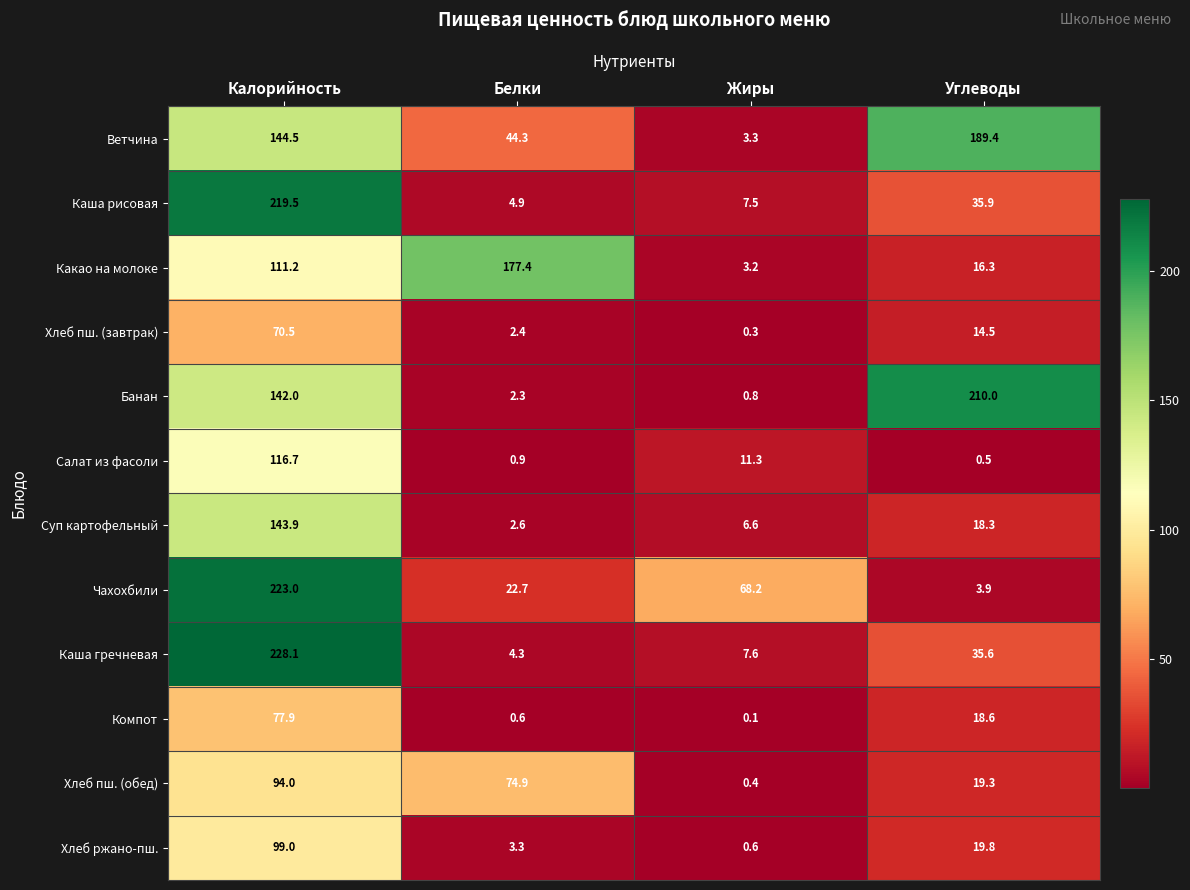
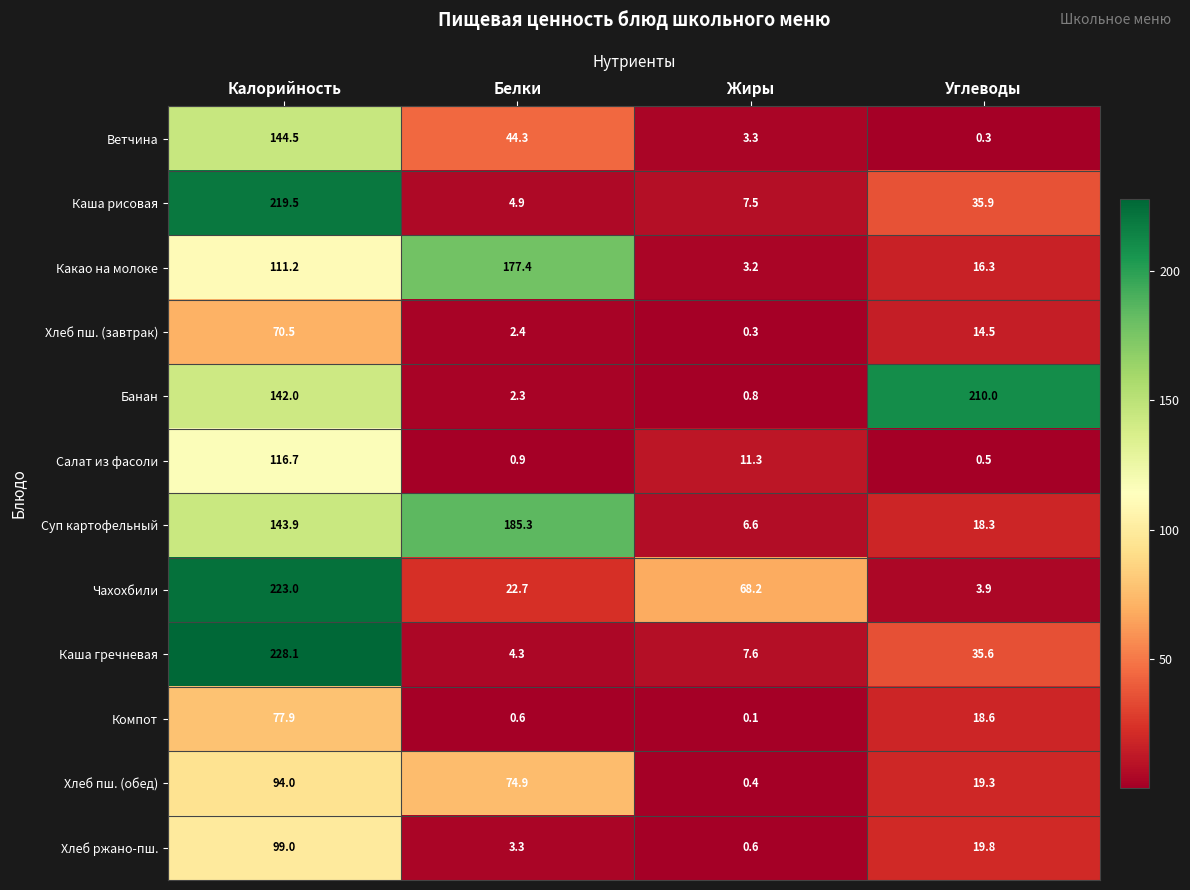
Ветчина, Углеводы: 189.4 -> 0.3
Суп картофельный, Белки: 2.6 -> 185.3
